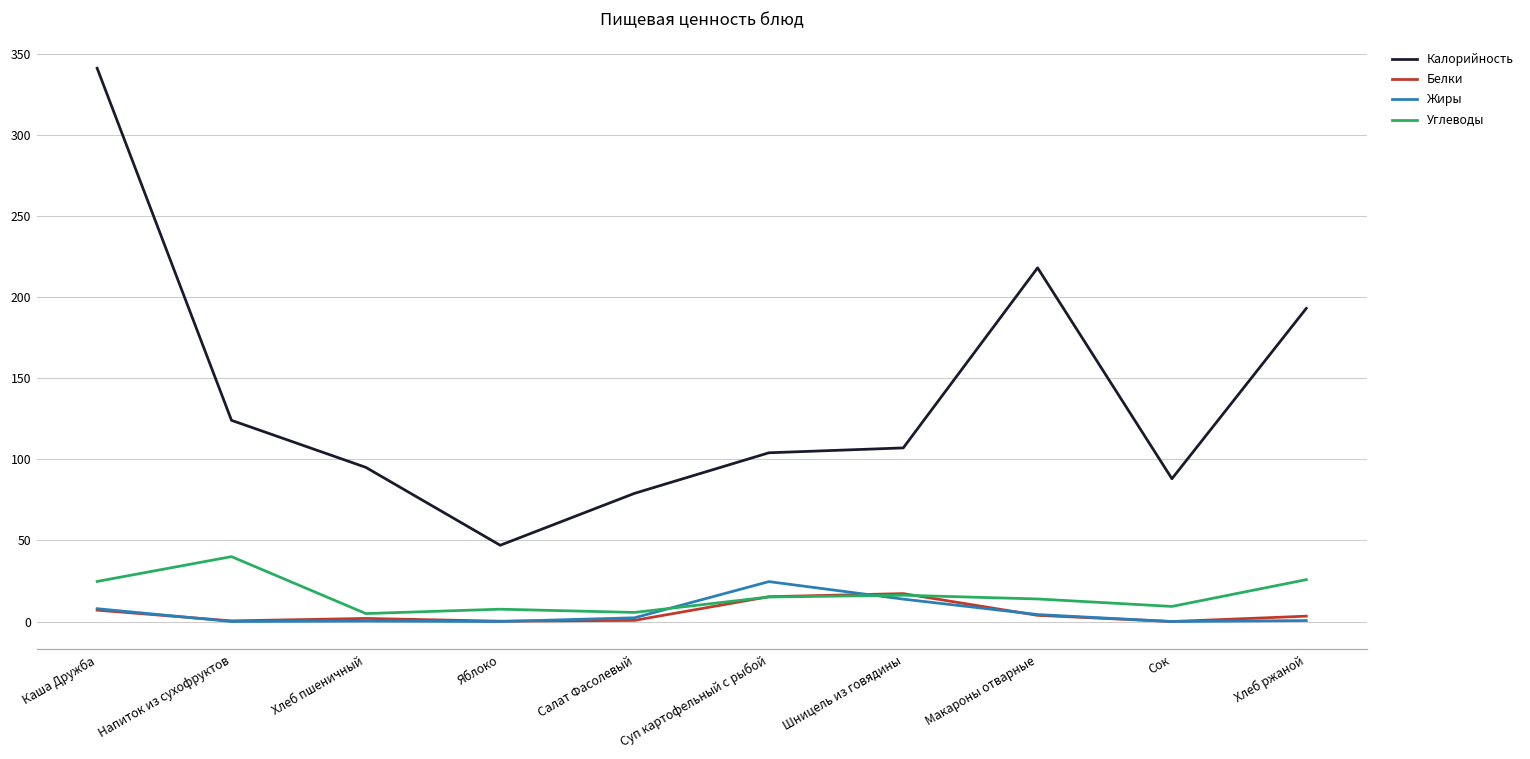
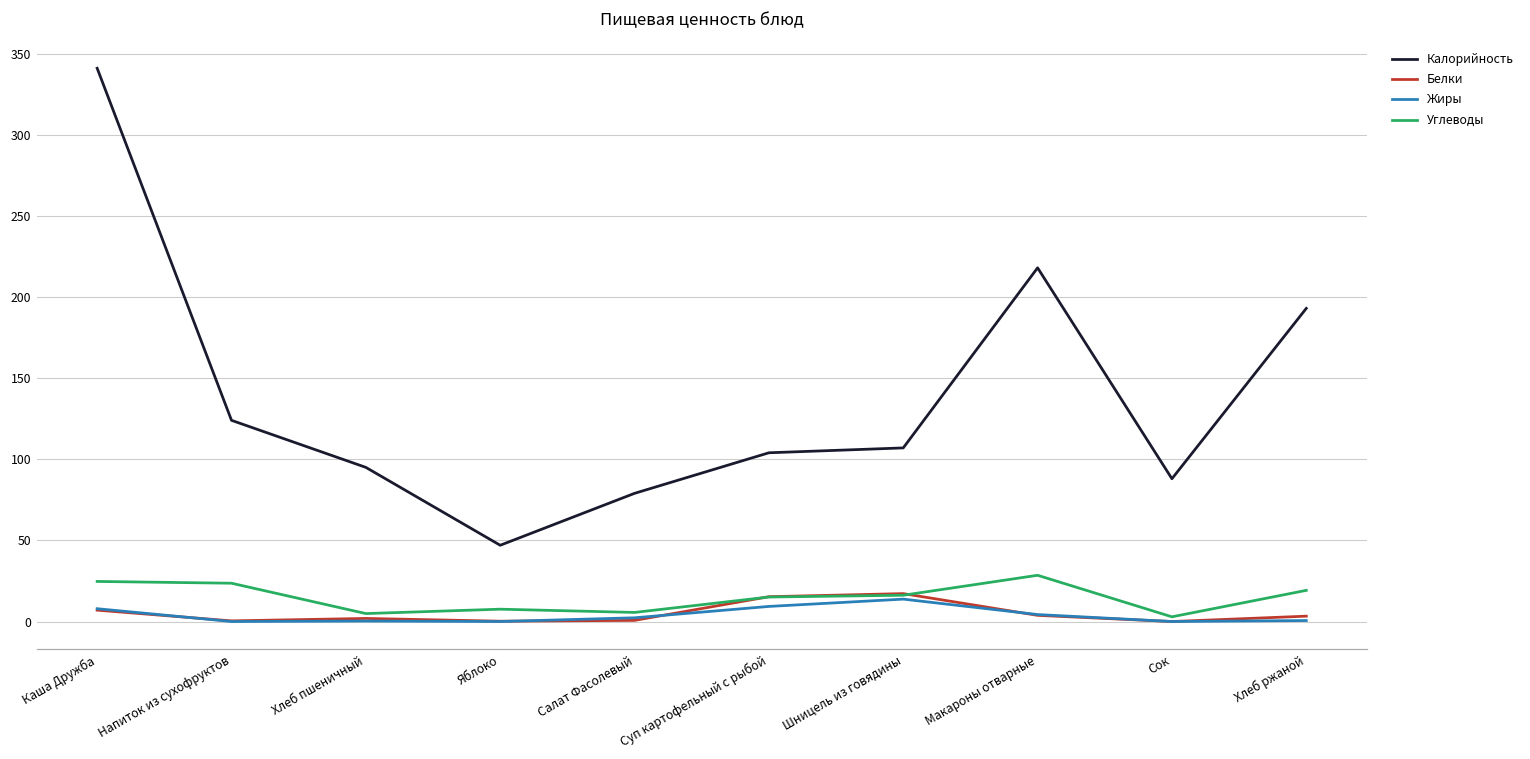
Углеводы, Напиток из сухофруктов: 40 -> 24
Жиры, Суп картофельный с рыбой: 25 -> 9
Углеводы, Макароны отварные: 14 -> 29
Углеводы, Сок: 9 -> 3
Углеводы, Хлеб ржаной: 26 -> 19
